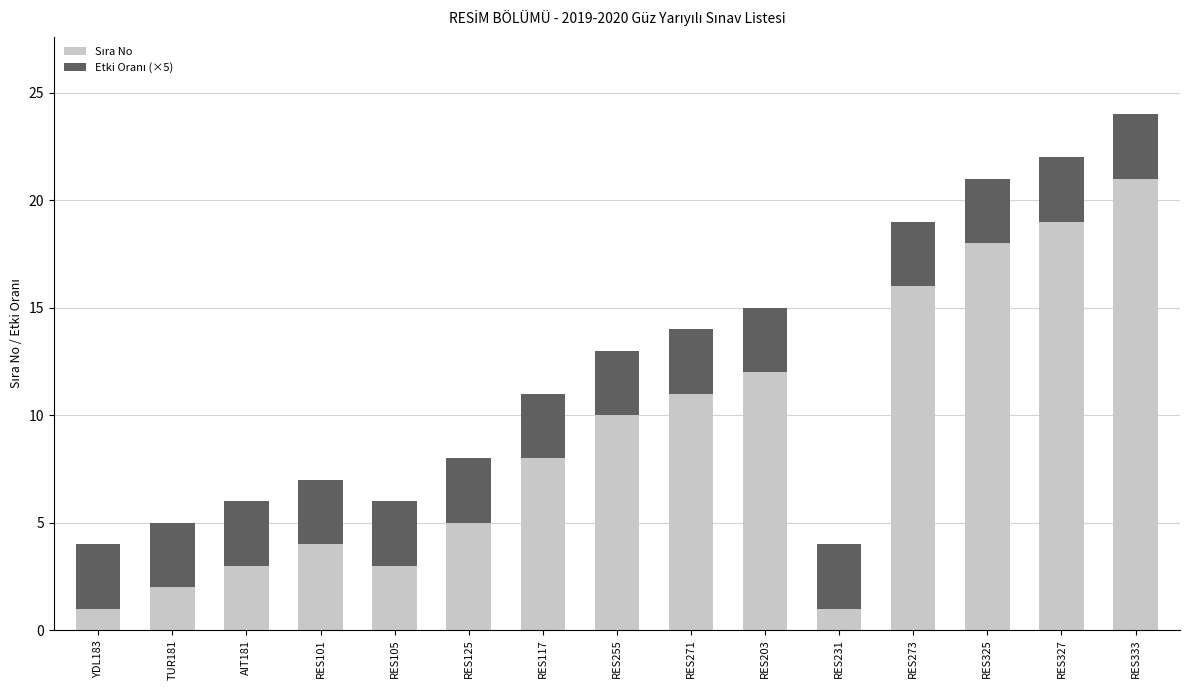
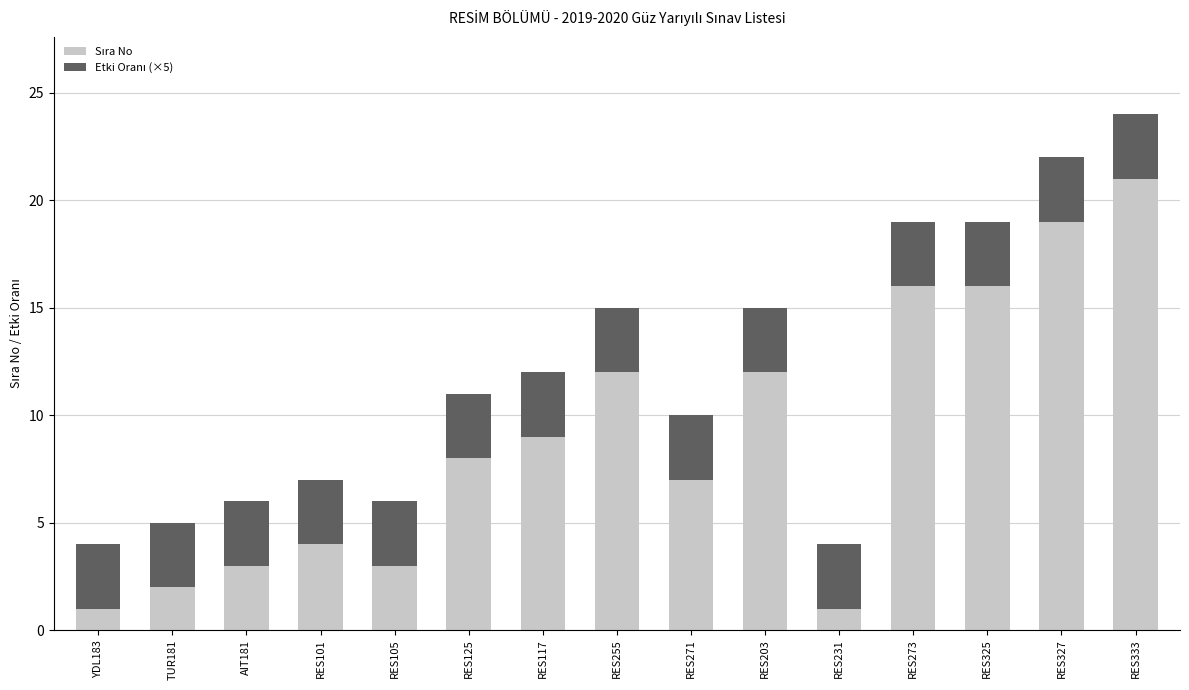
Sıra No, RES125: 5 -> 8
Sıra No, RES117: 8 -> 9
Sıra No, RES255: 10 -> 12
Sıra No, RES271: 11 -> 7
Sıra No, RES325: 18 -> 16
